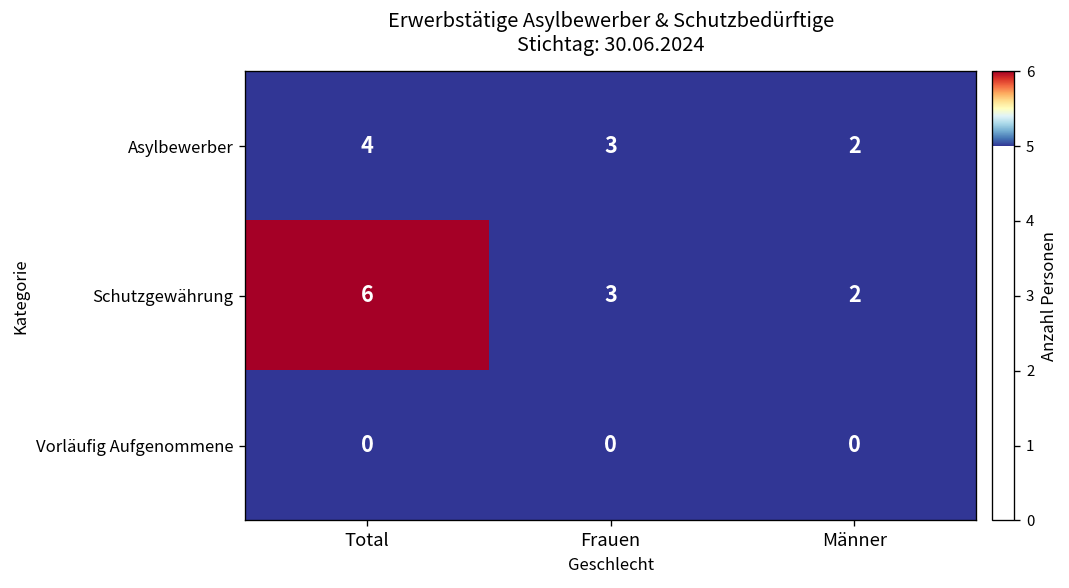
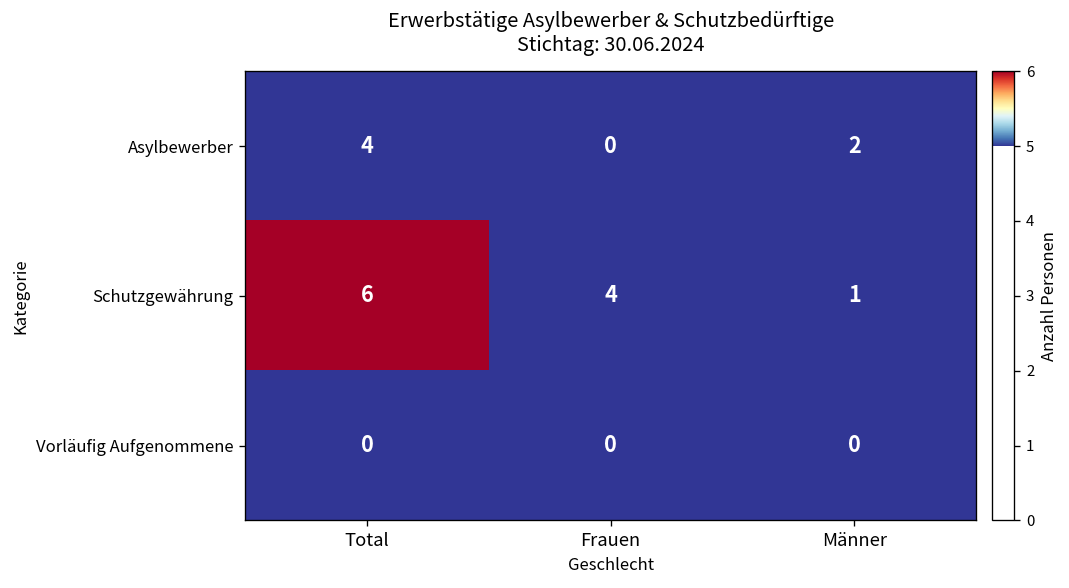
Asylbewerber, Frauen: 3 -> 0
Schutzgewährung, Frauen: 3 -> 4
Schutzgewährung, Männer: 2 -> 1
